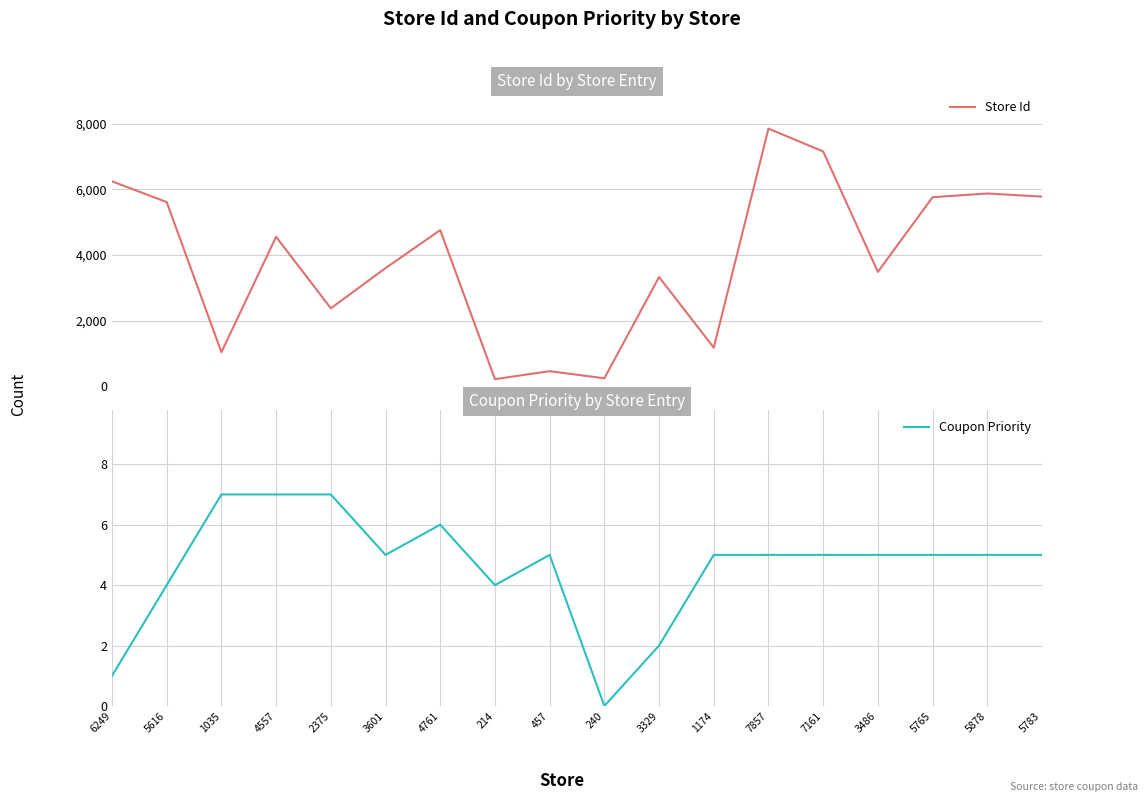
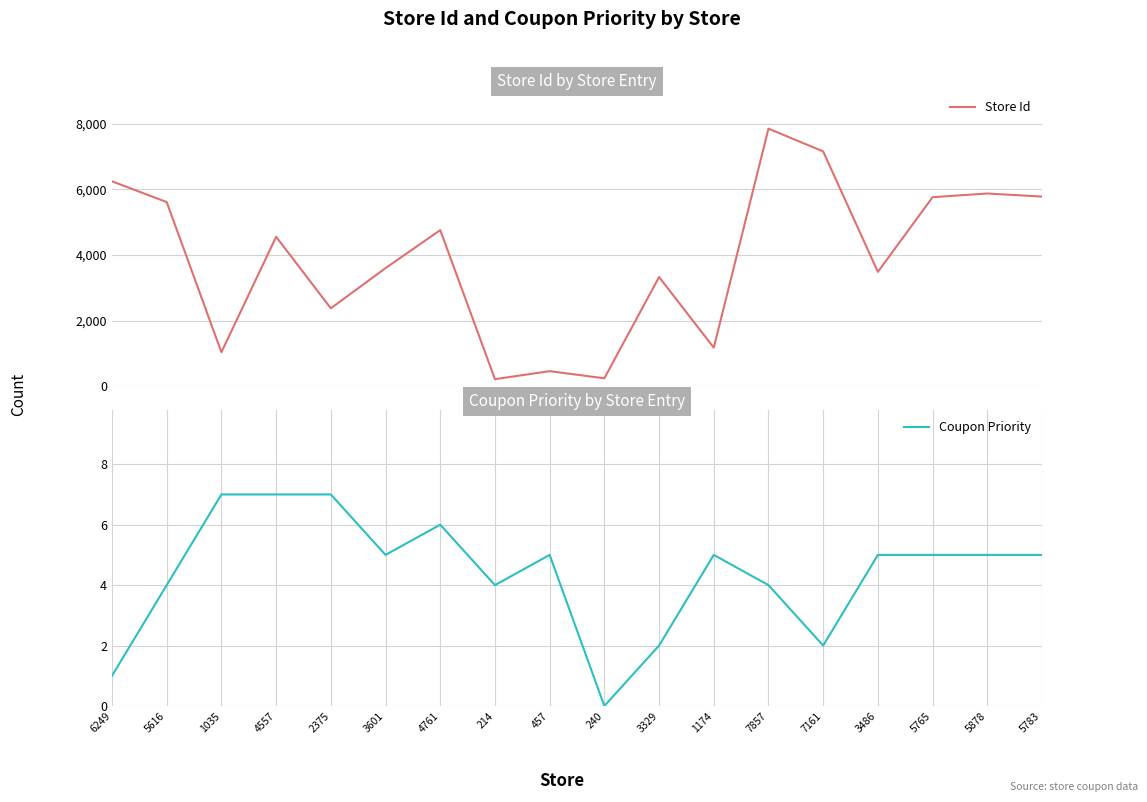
Coupon Priority by Store Entry, 7857: 5 -> 4
Coupon Priority by Store Entry, 7161: 5 -> 2
